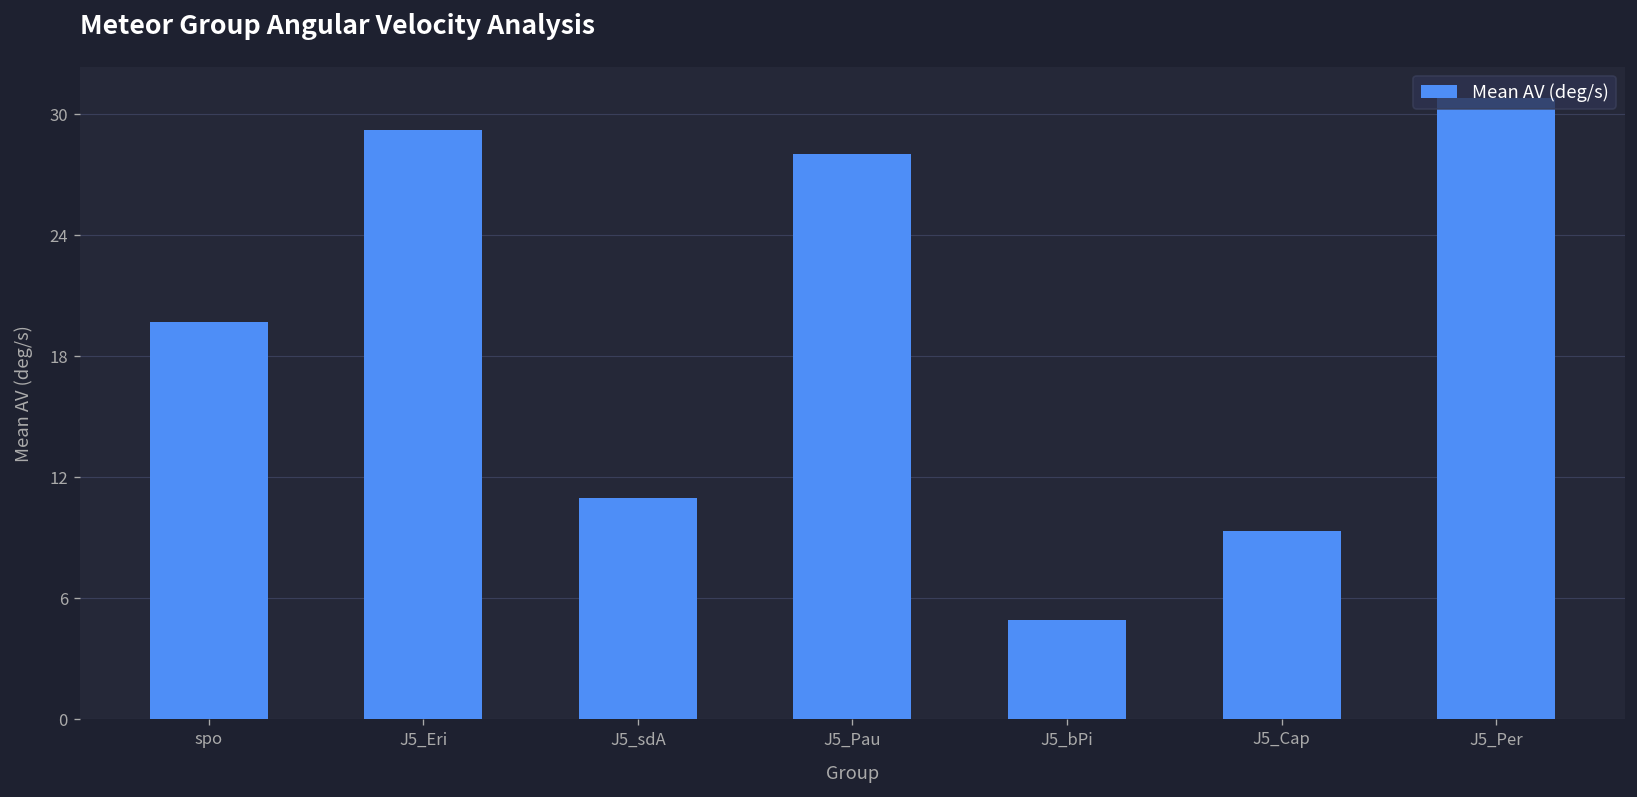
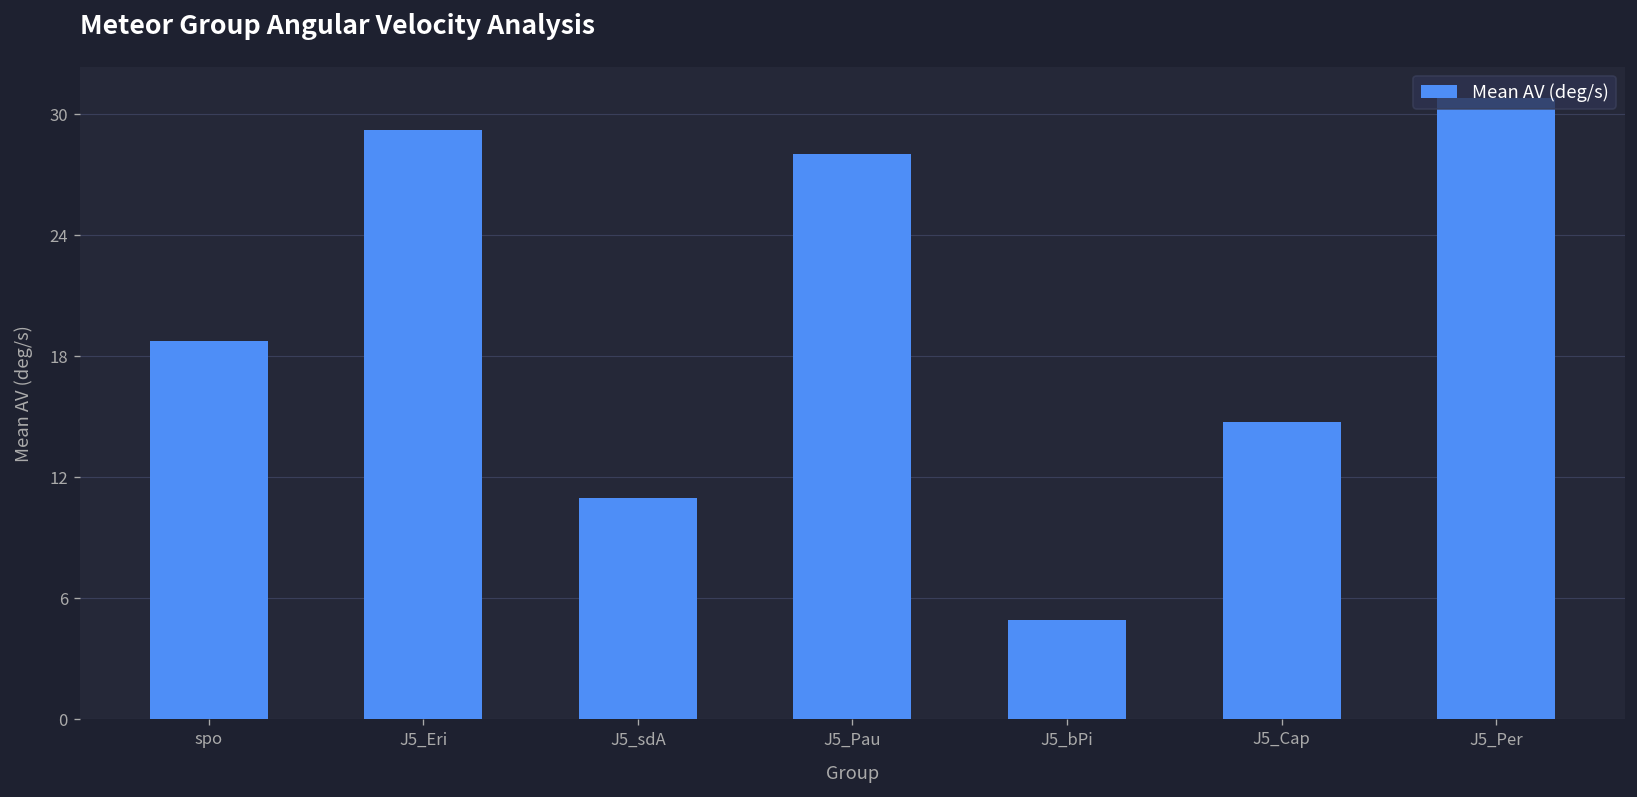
spo: 19.7 -> 18.8
J5_Cap: 9.3 -> 14.7
